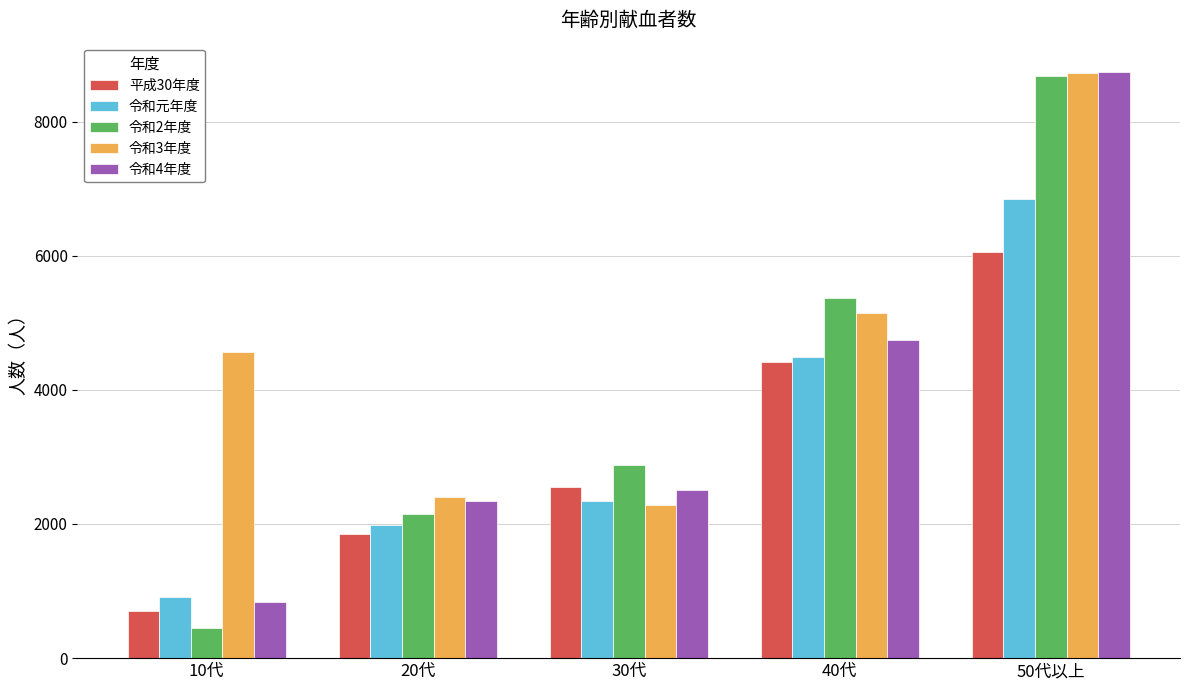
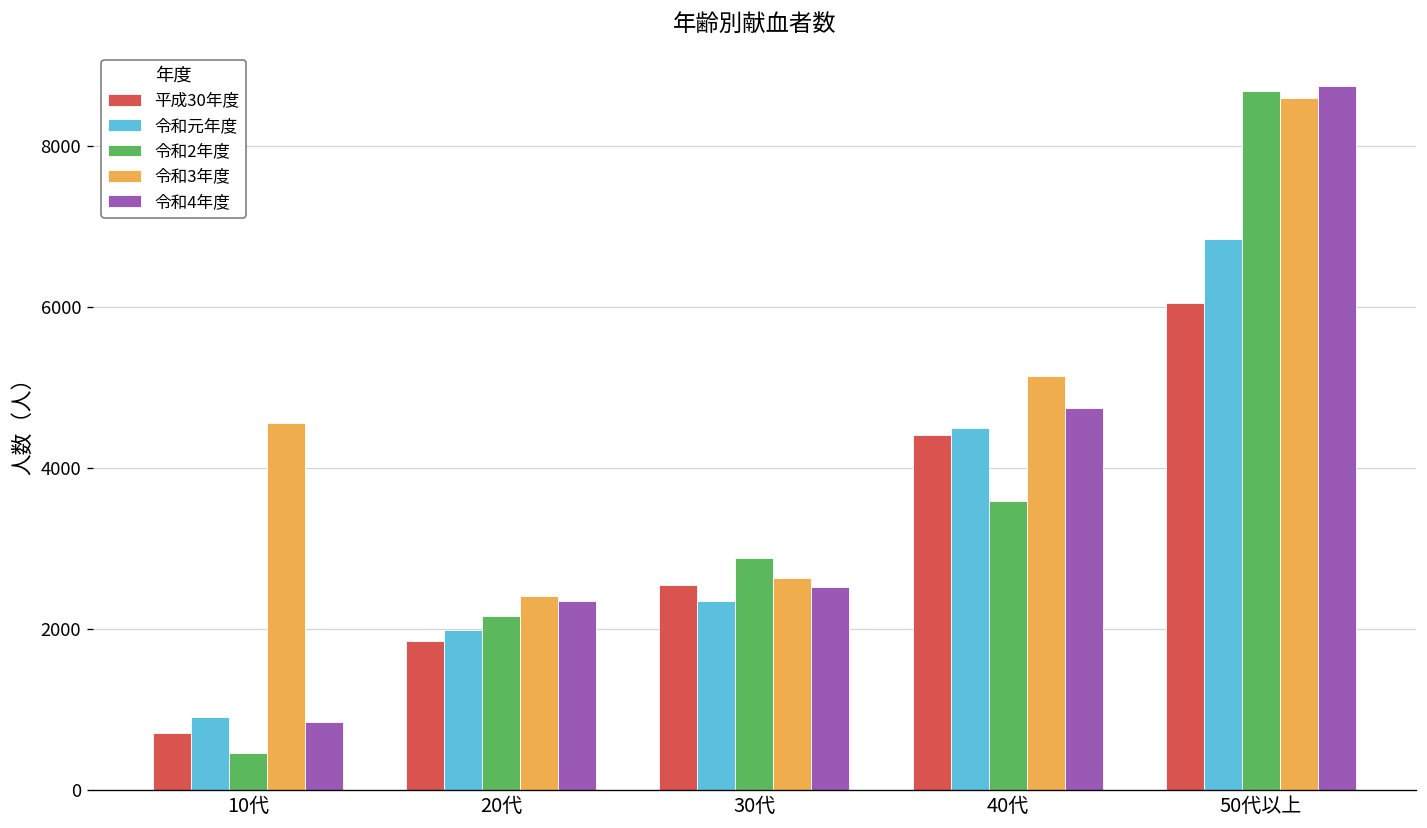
令和3年度, 30代: 2300 -> 2600
令和2年度, 40代: 5400 -> 3600
令和3年度, 50代以上: 8700 -> 8600
